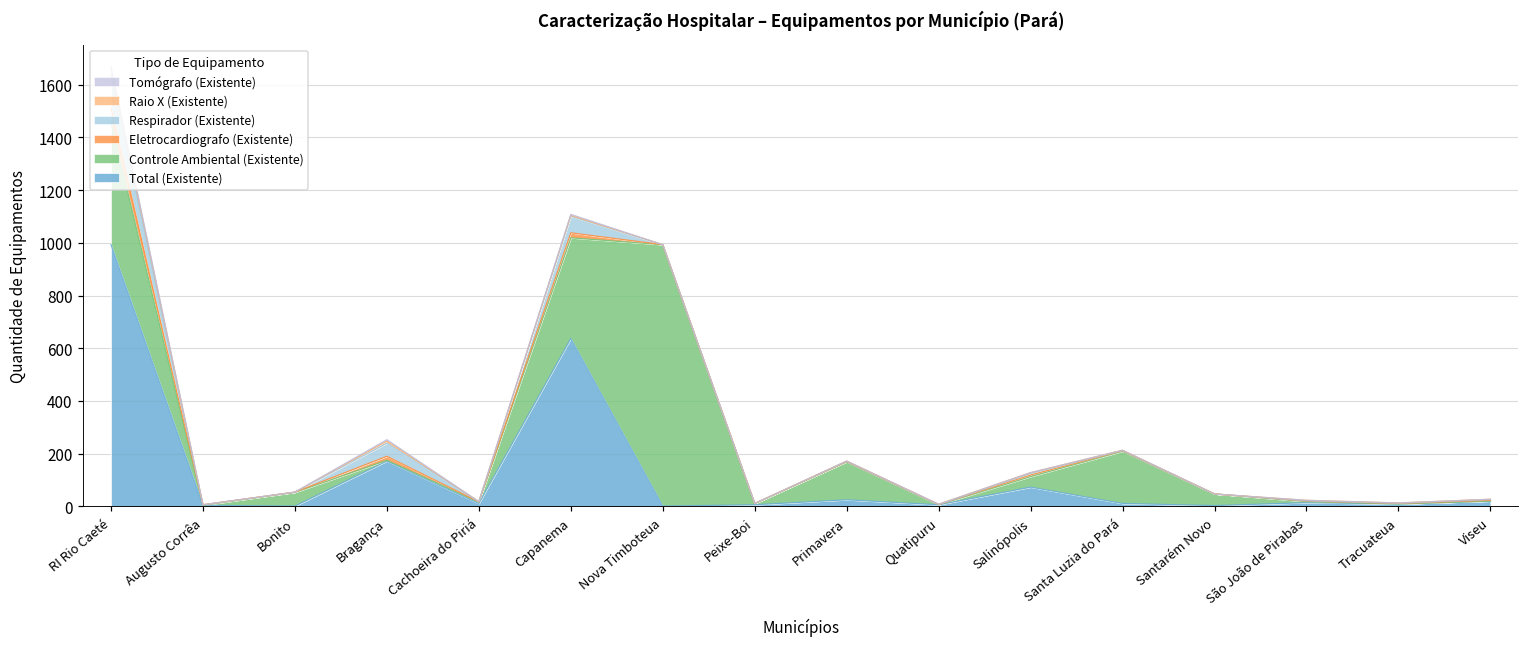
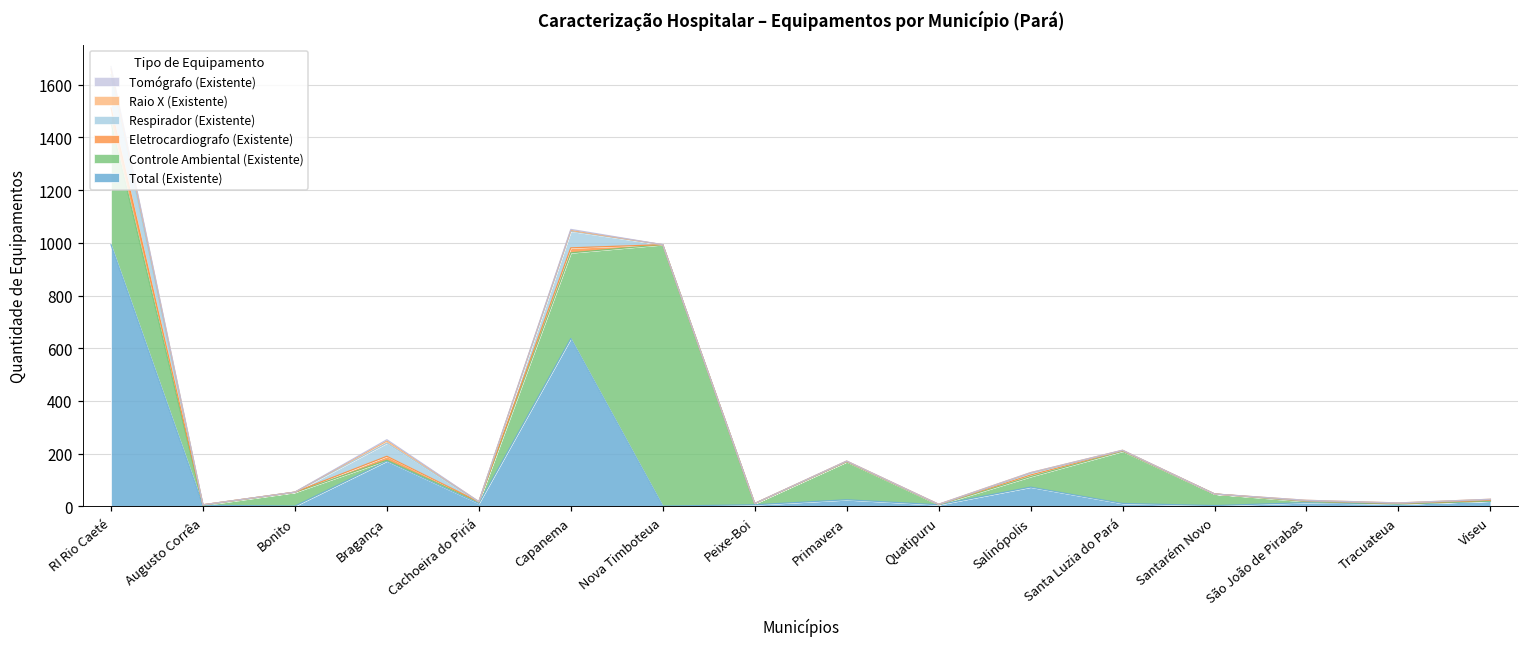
Controle Ambiental (Existente), Capanema: 380 -> 330
